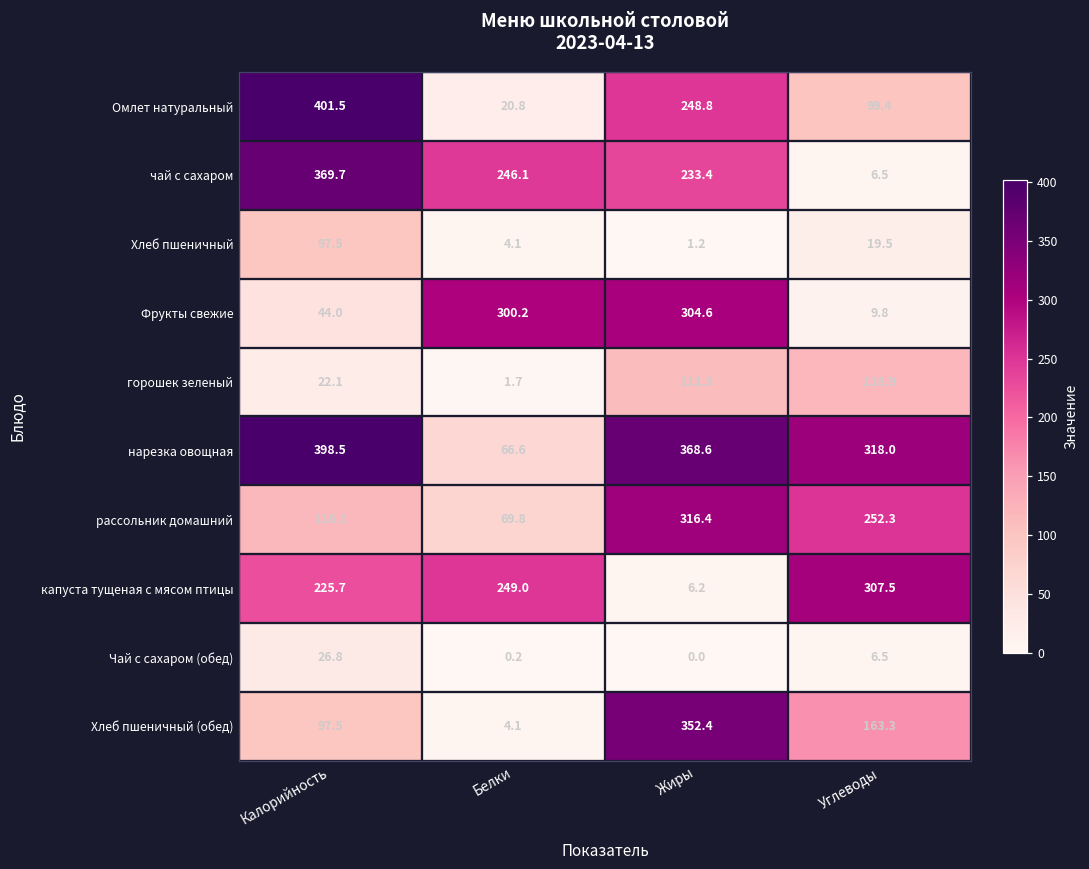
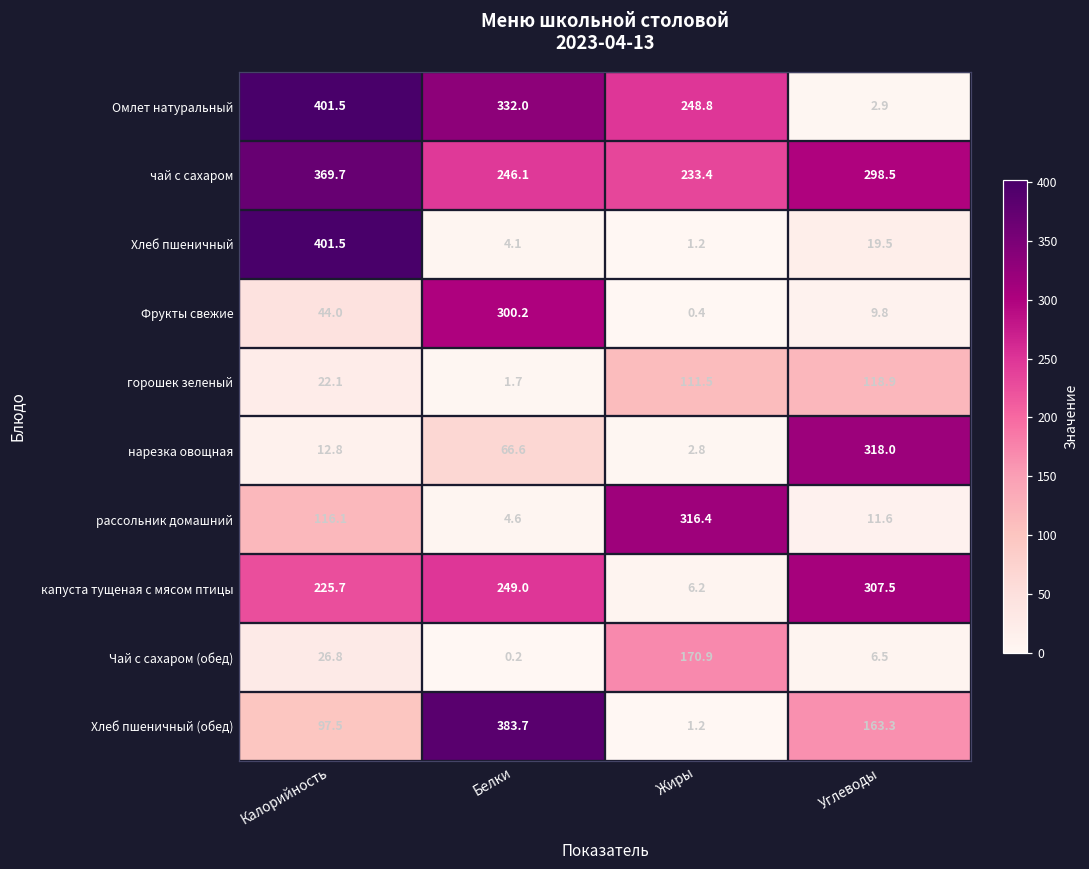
Омлет натуральный, Белки: 20.8 -> 332.0
Омлет натуральный, Углеводы: 99.4 -> 2.9
чай с сахаром, Углеводы: 6.5 -> 298.5
Хлеб пшеничный, Калорийность: 97.5 -> 401.5
Фрукты свежие, Жиры: 304.6 -> 0.4
нарезка овощная, Калорийность: 398.5 -> 12.8
нарезка овощная, Жиры: 368.6 -> 2.8
рассольник домашний, Белки: 69.8 -> 4.6
рассольник домашний, Углеводы: 252.3 -> 11.6
Чай с сахаром (обед), Жиры: 0.0 -> 170.9
Хлеб пшеничный (обед), Белки: 4.1 -> 383.7
Хлеб пшеничный (обед), Жиры: 352.4 -> 1.2
